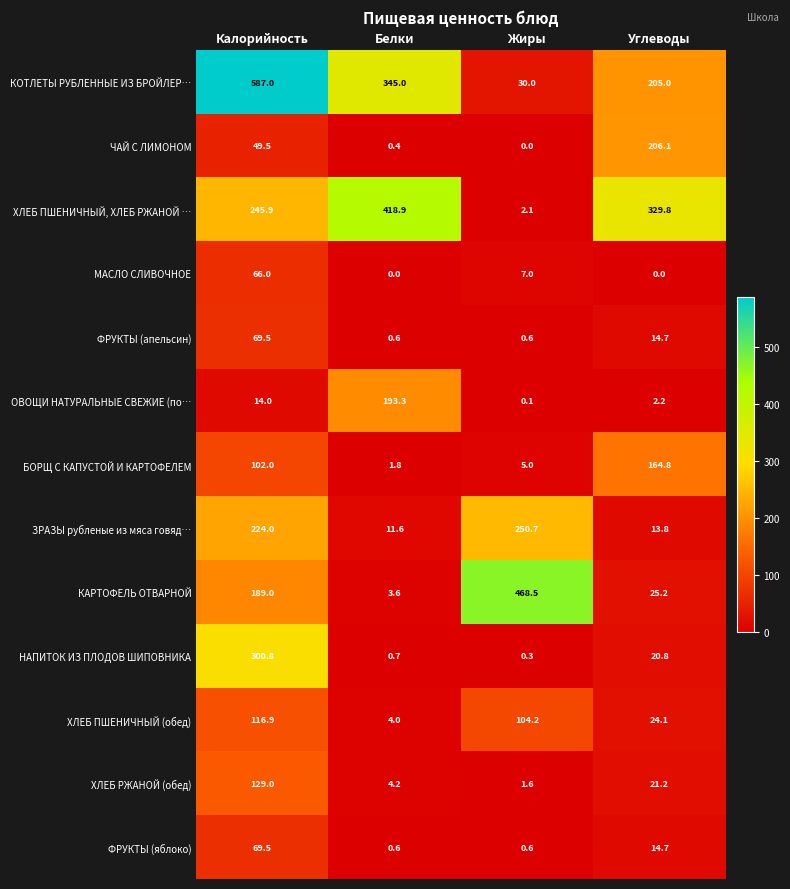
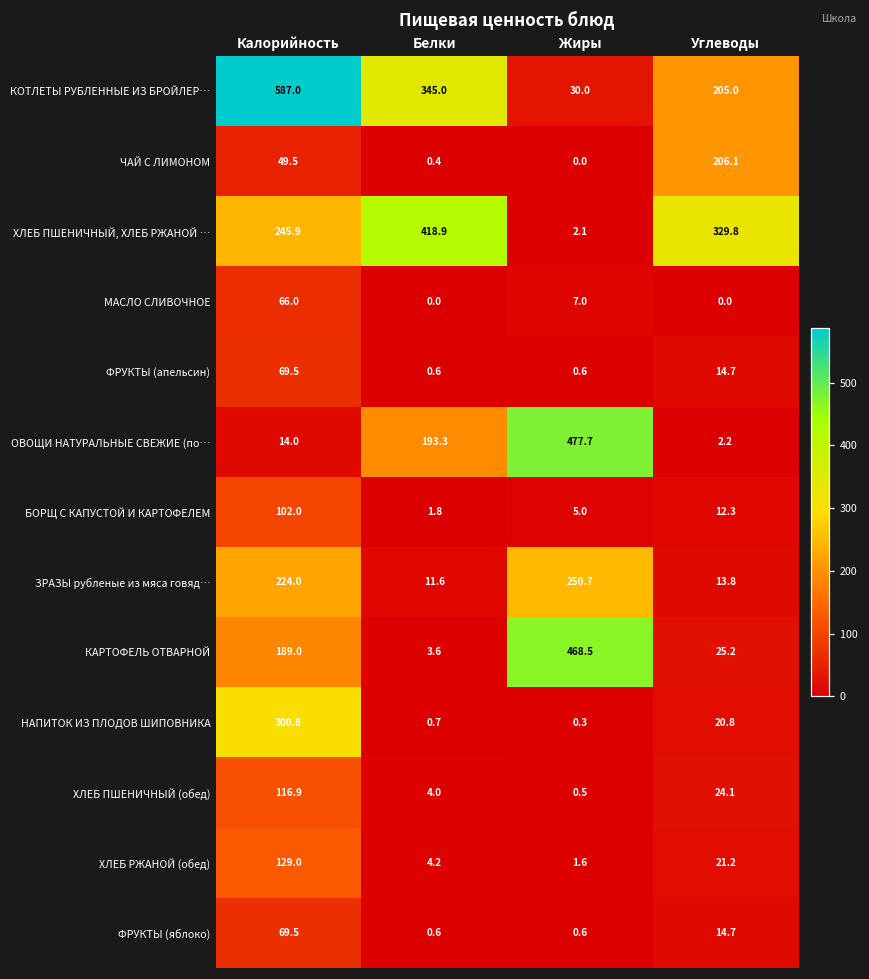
ОВОЩИ НАТУРАЛЬНЫЕ СВЕЖИЕ (по…, Жиры: 0.1 -> 477.7
БОРЩ С КАПУСТОЙ И КАРТОФЕЛЕМ, Углеводы: 164.8 -> 12.3
ХЛЕБ ПШЕНИЧНЫЙ (обед), Жиры: 104.2 -> 0.5
